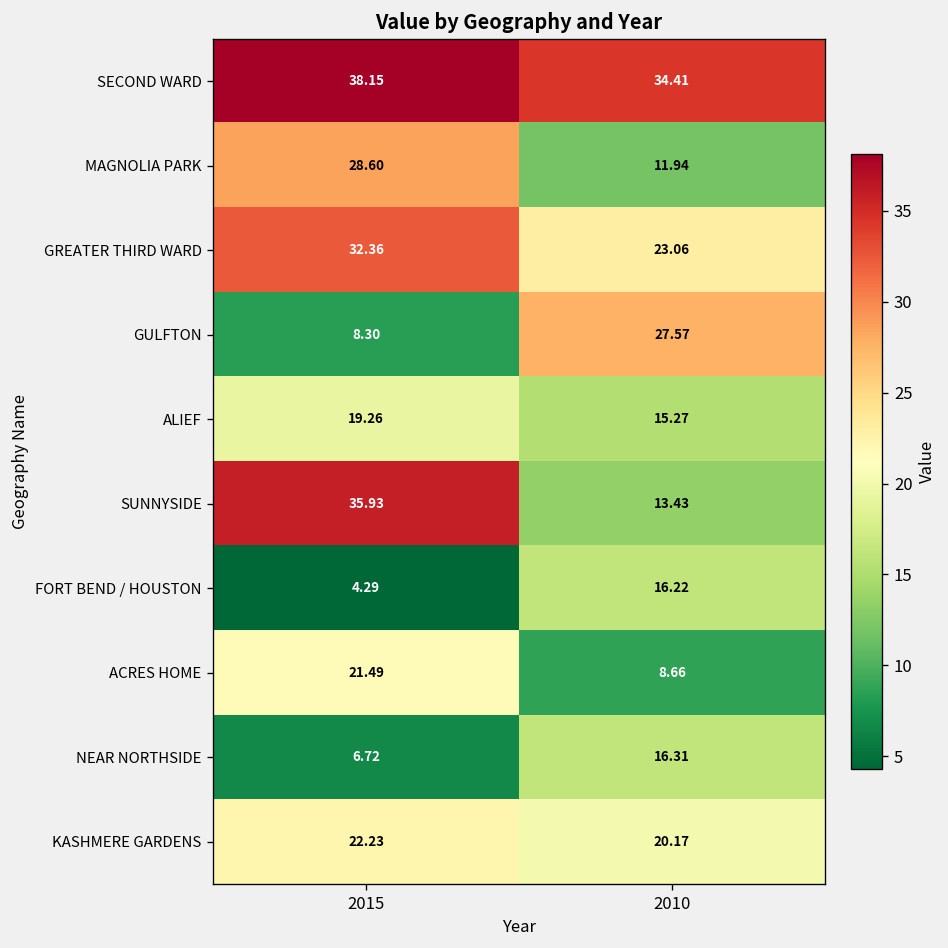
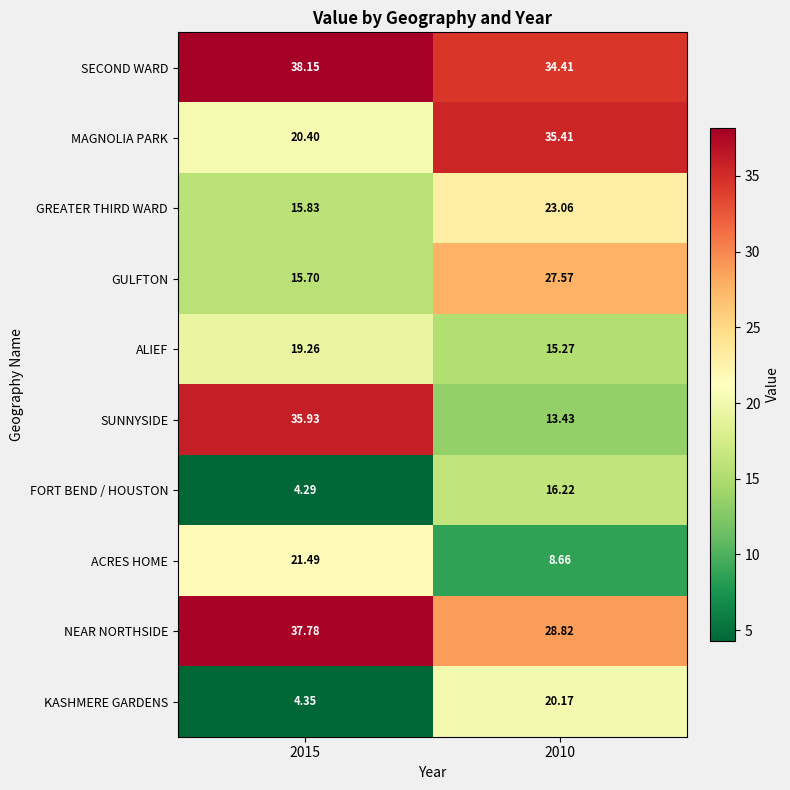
MAGNOLIA PARK, 2015: 28.60 -> 20.40
MAGNOLIA PARK, 2010: 11.94 -> 35.41
GREATER THIRD WARD, 2015: 32.36 -> 15.83
GULFTON, 2015: 8.30 -> 15.70
NEAR NORTHSIDE, 2015: 6.72 -> 37.78
NEAR NORTHSIDE, 2010: 16.31 -> 28.82
KASHMERE GARDENS, 2015: 22.23 -> 4.35
